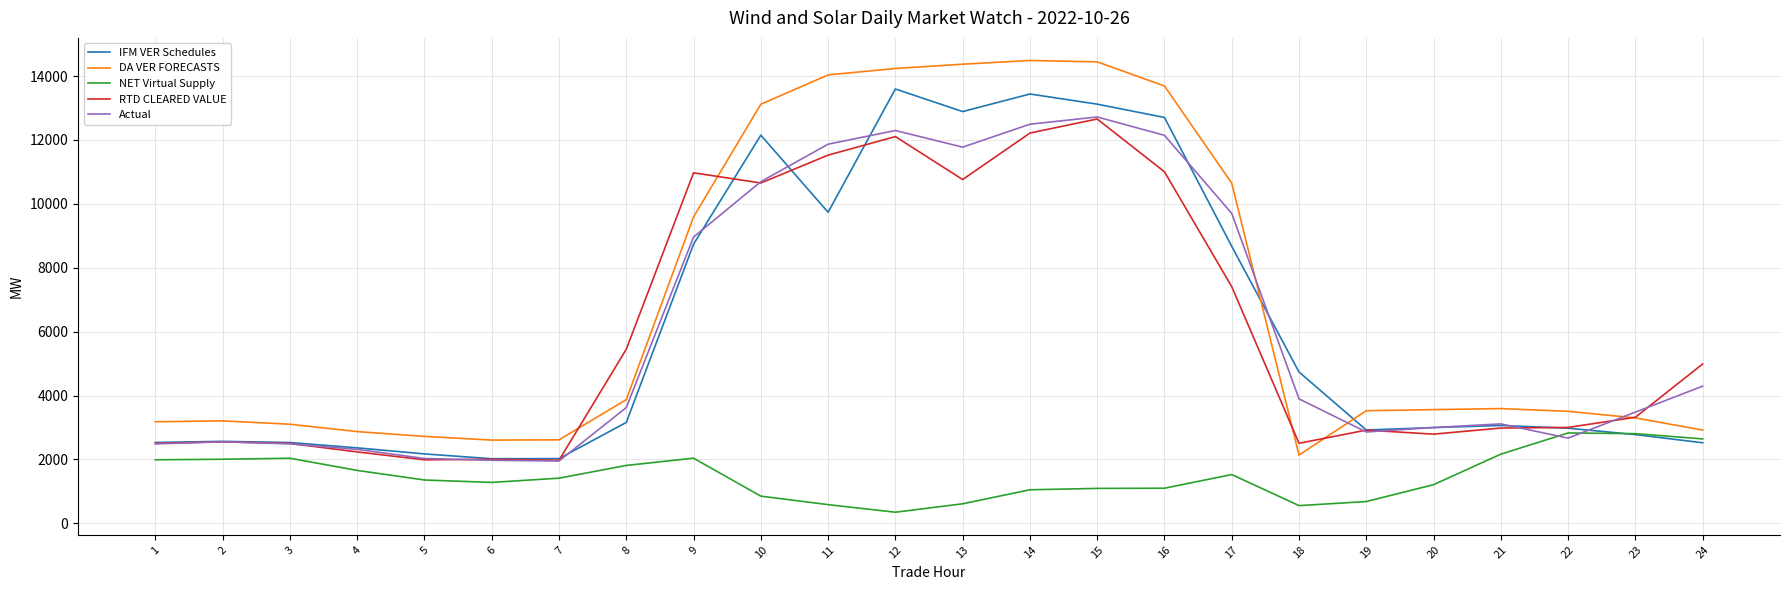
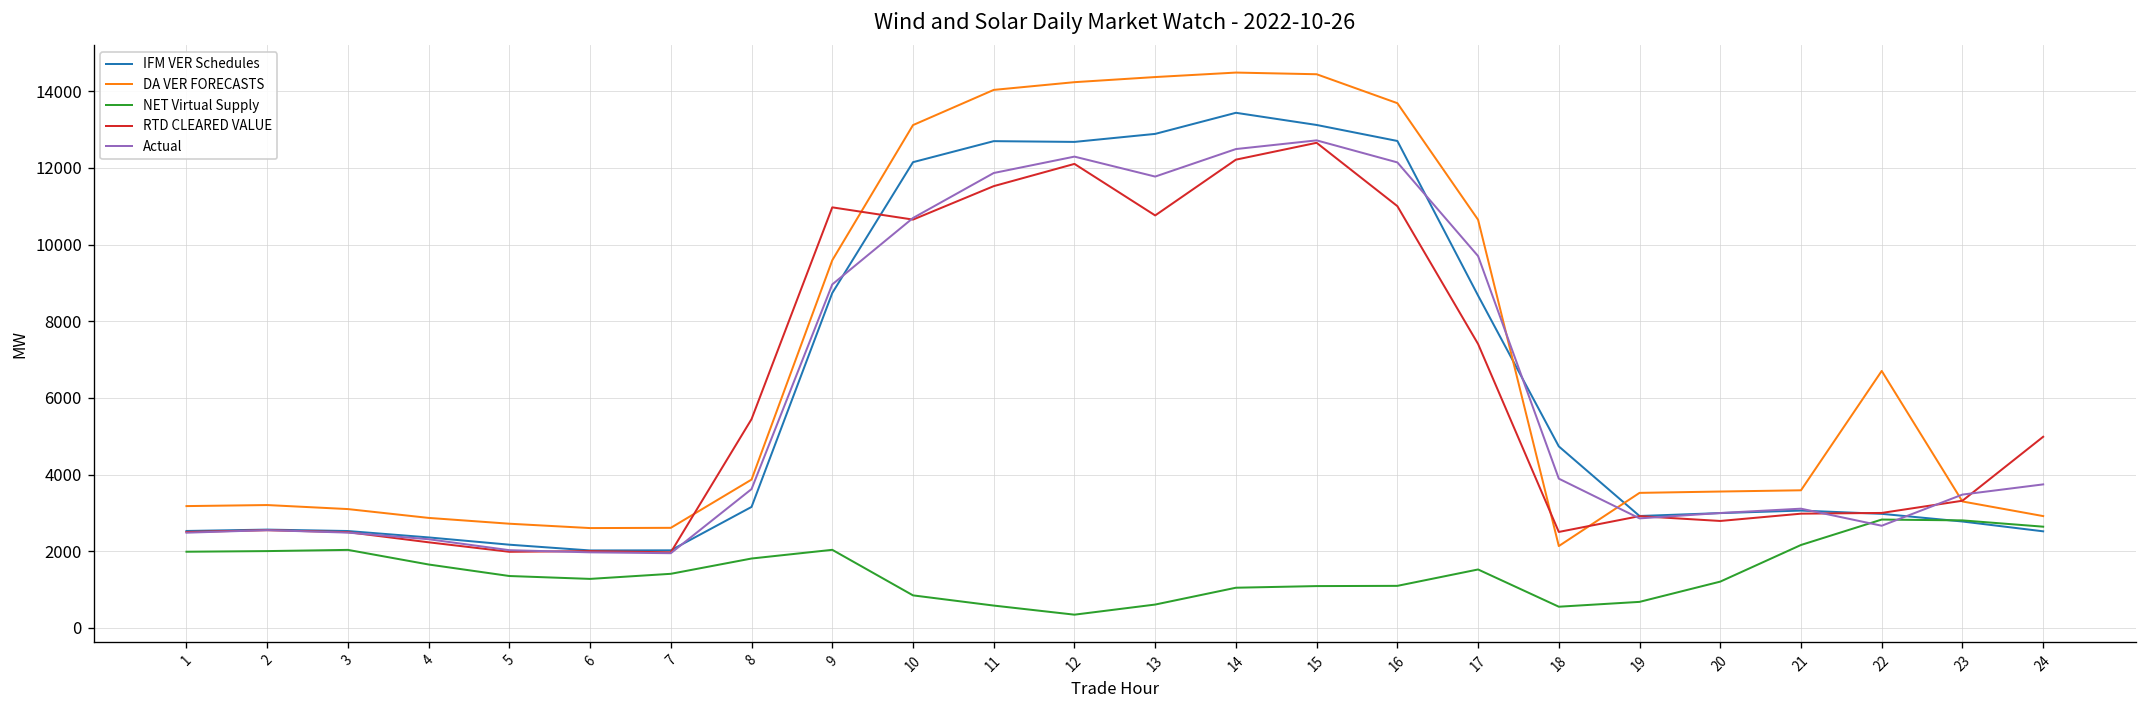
IFM VER Schedules, 11: 9700 -> 12700
IFM VER Schedules, 12: 13600 -> 12700
DA VER FORECASTS, 22: 3500 -> 6700
Actual, 24: 4300 -> 3700
